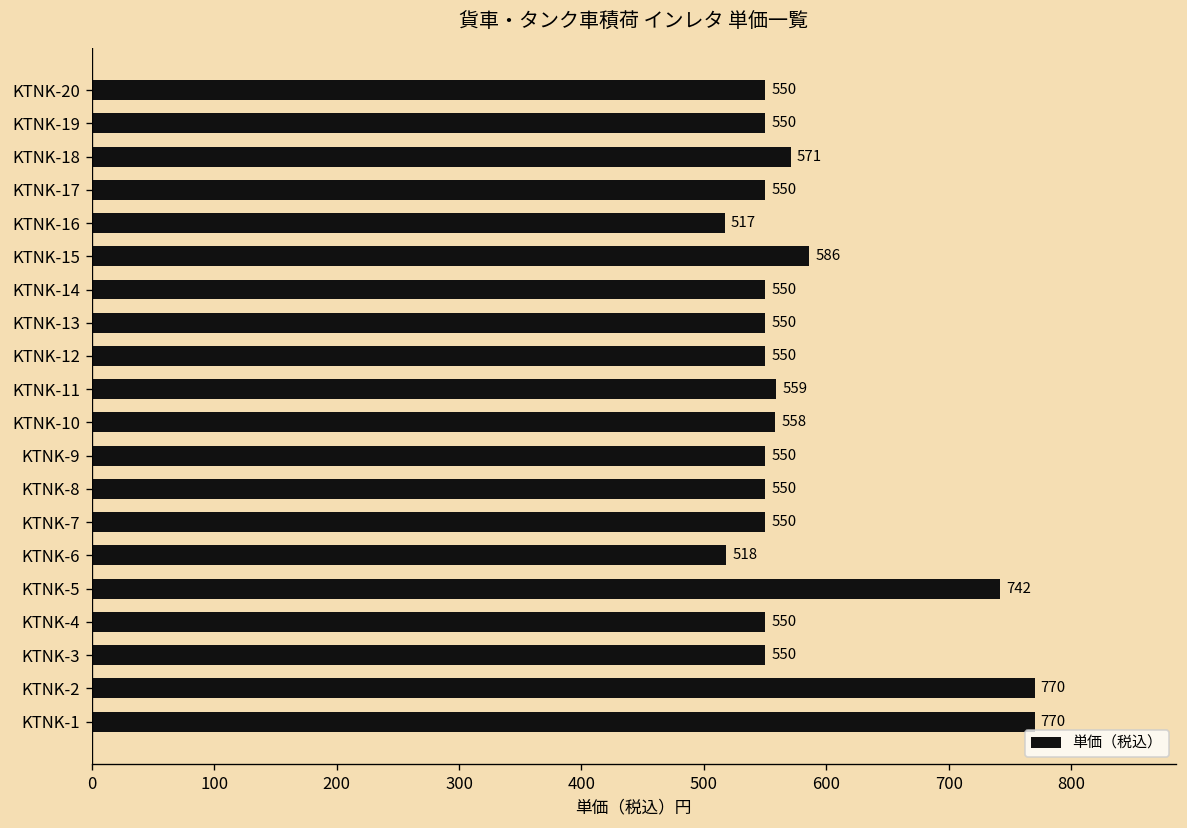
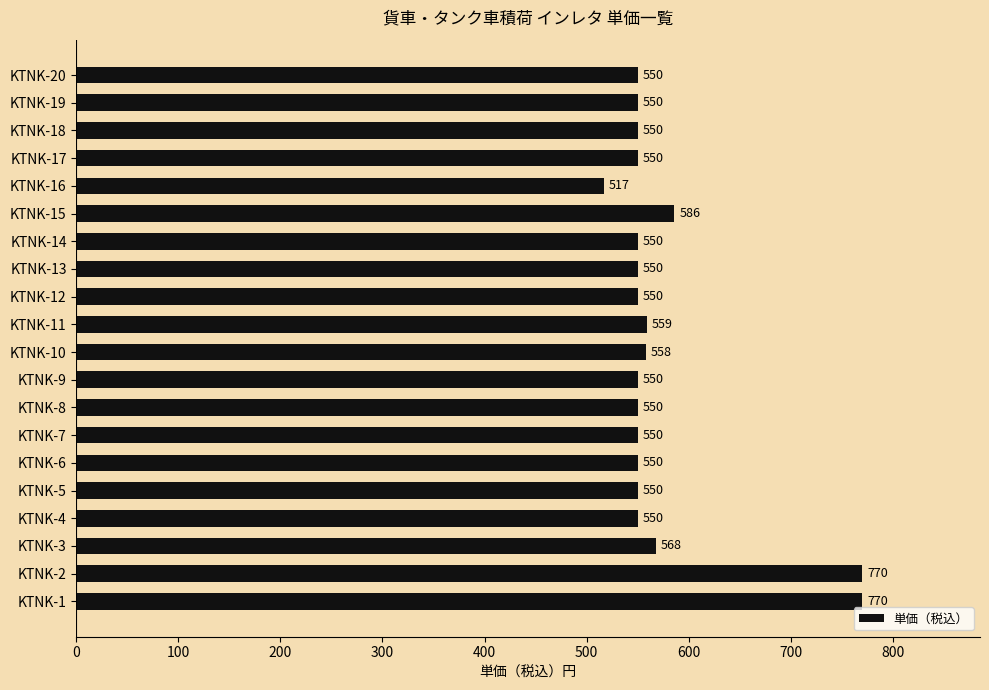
KTNK-18: 571 -> 550
KTNK-6: 518 -> 550
KTNK-5: 742 -> 550
KTNK-3: 550 -> 568
